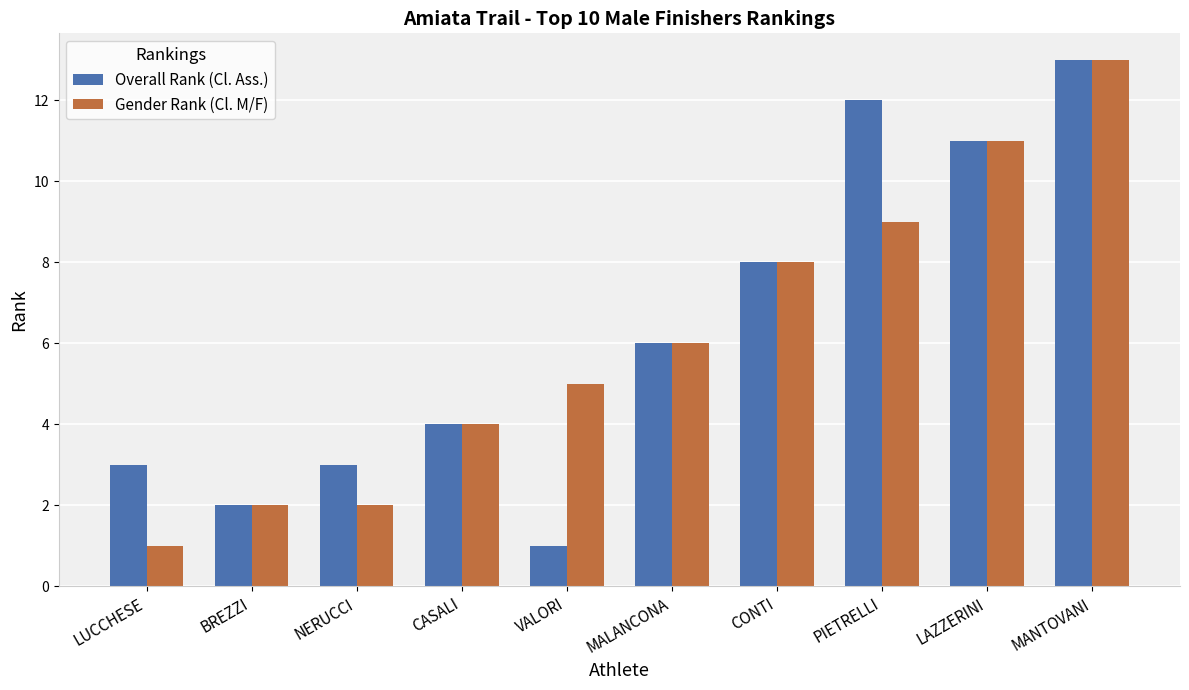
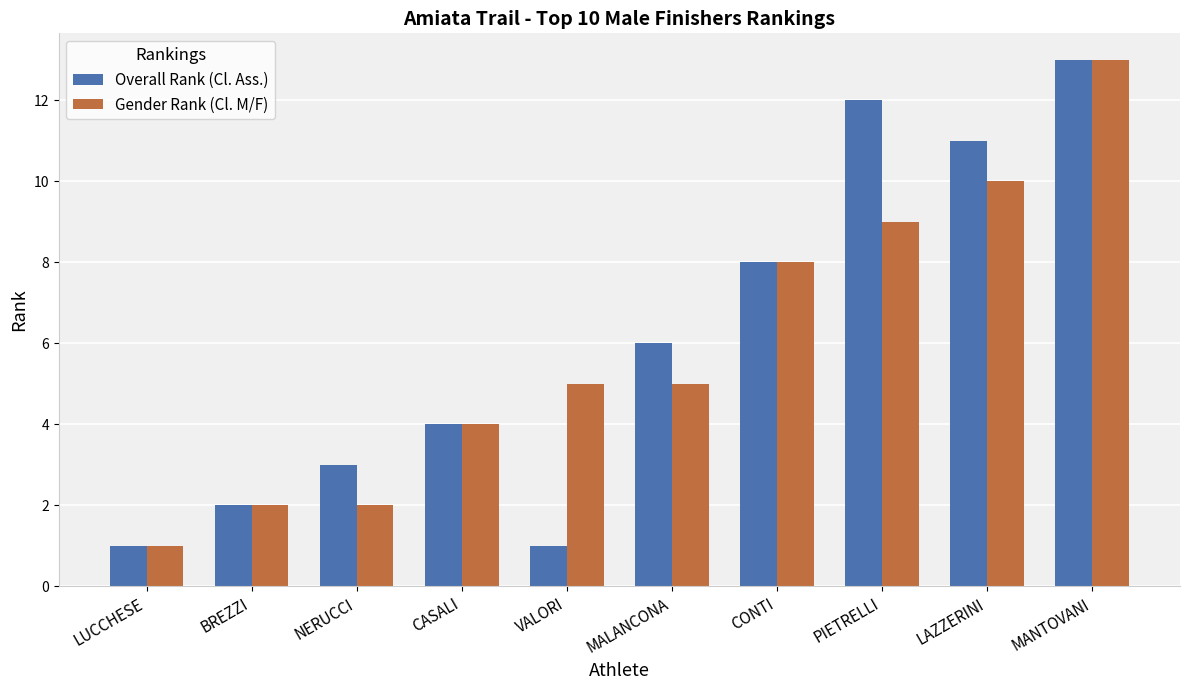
Overall Rank (Cl. Ass.), LUCCHESE: 3 -> 1
Gender Rank (Cl. M/F), MALANCONA: 6 -> 5
Gender Rank (Cl. M/F), LAZZERINI: 11 -> 10
